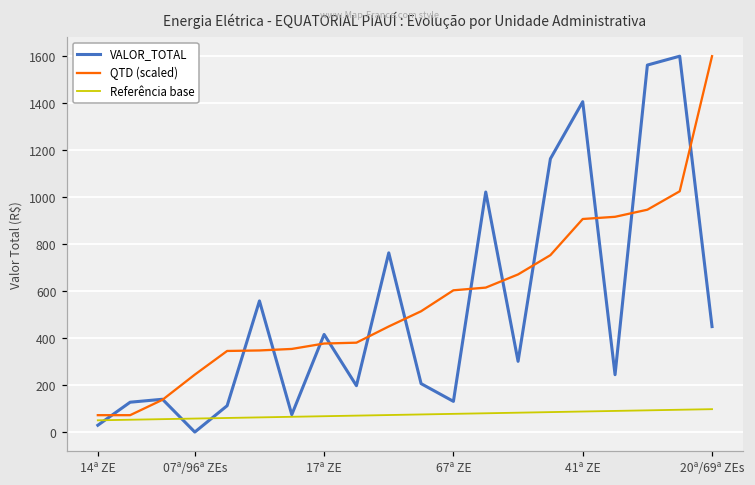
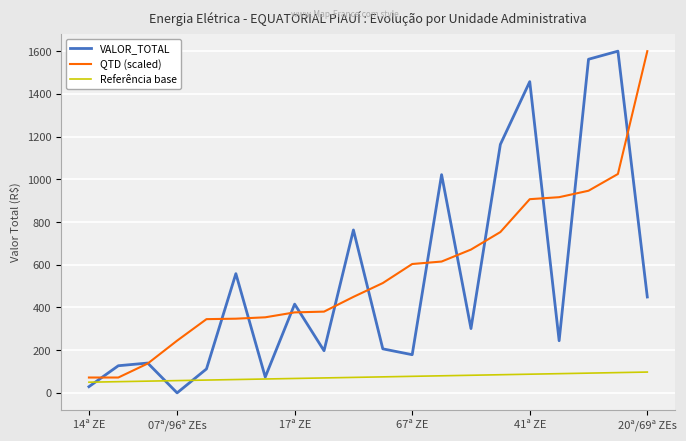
VALOR_TOTAL, 67ª ZE: 130 -> 180
VALOR_TOTAL, 41ª ZE: 1410 -> 1460
